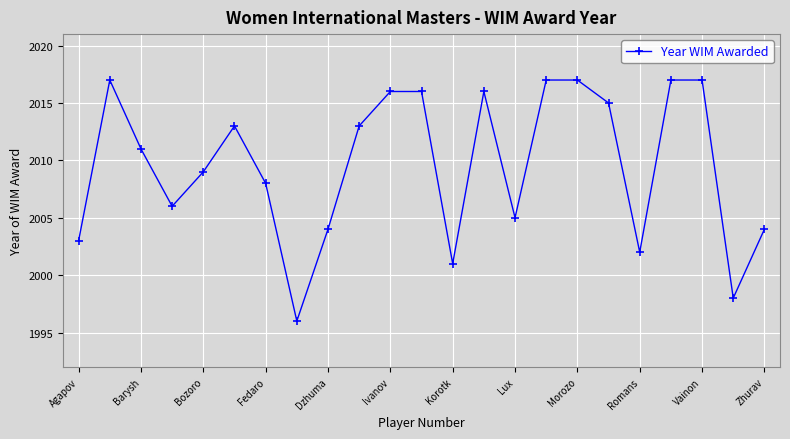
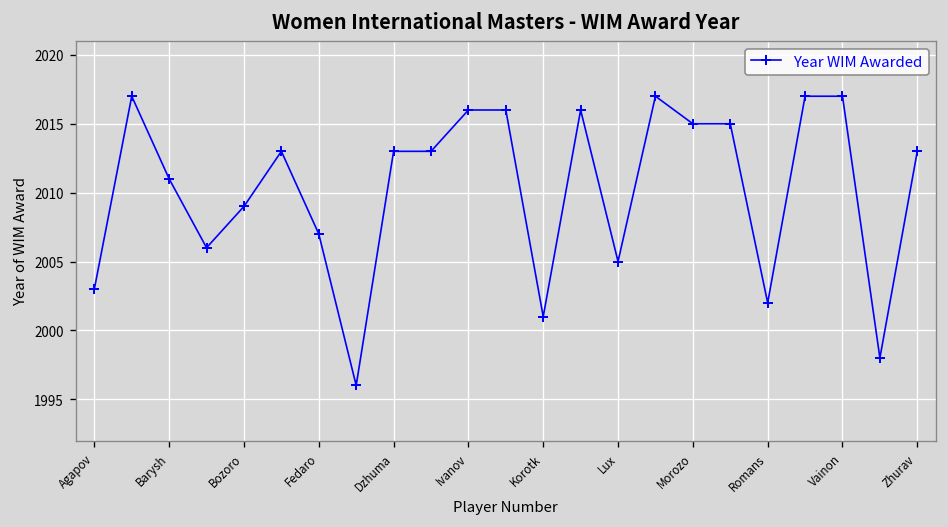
Fedaro: 2008 -> 2007
Dzhuma: 2004 -> 2013
Morozo: 2017 -> 2015
Zhurav: 2004 -> 2013
